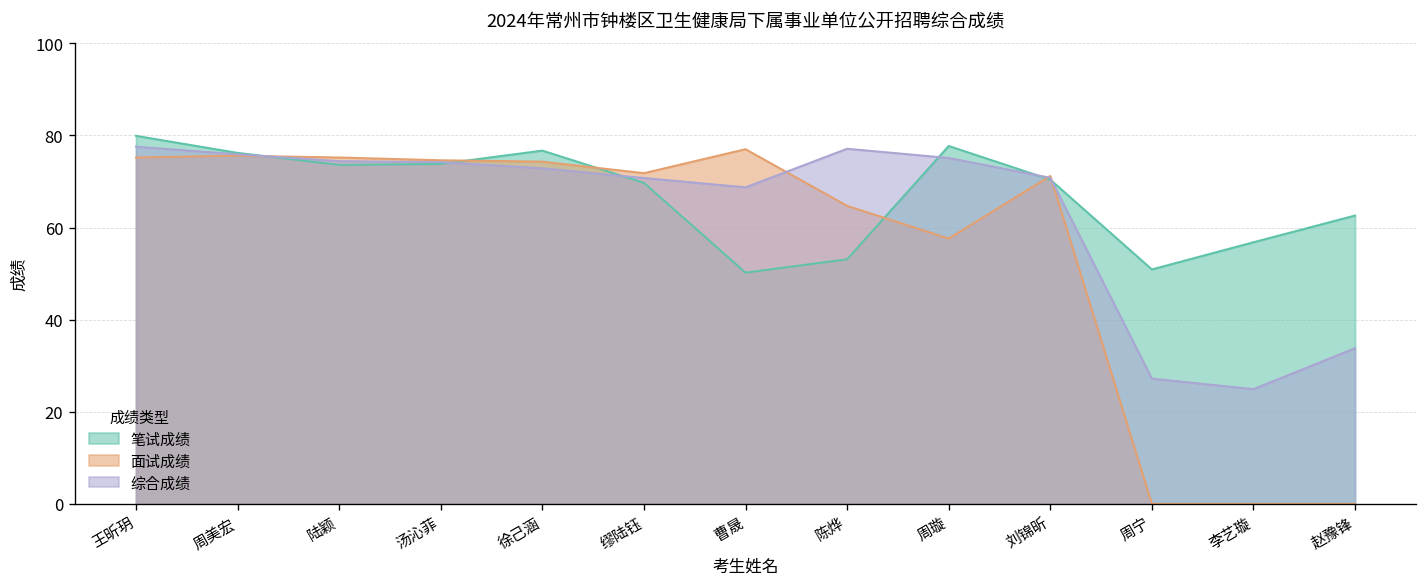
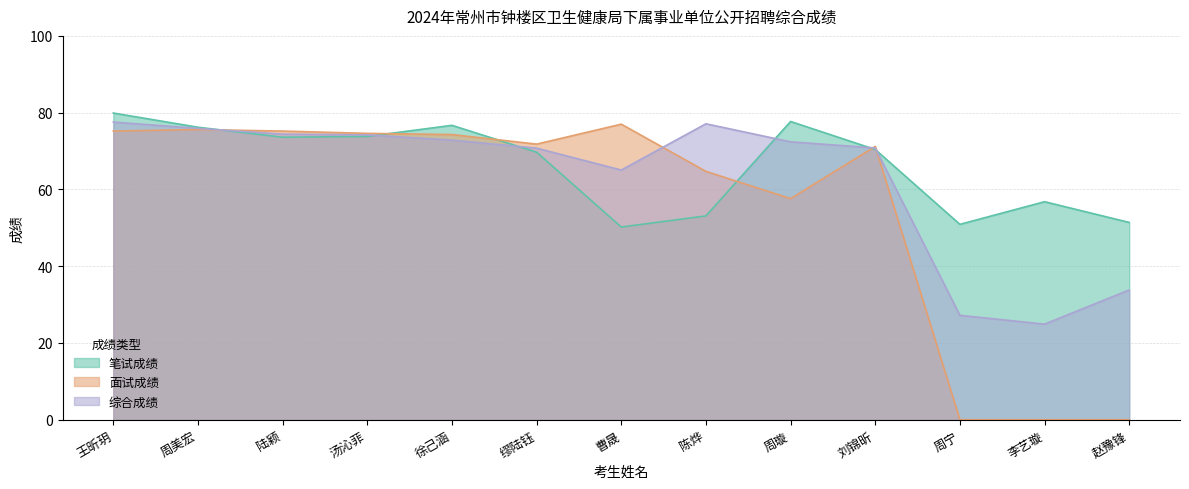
综合成绩, 曹晟: 69 -> 65
综合成绩, 周璇: 75 -> 72
笔试成绩, 赵豫锋: 63 -> 51
